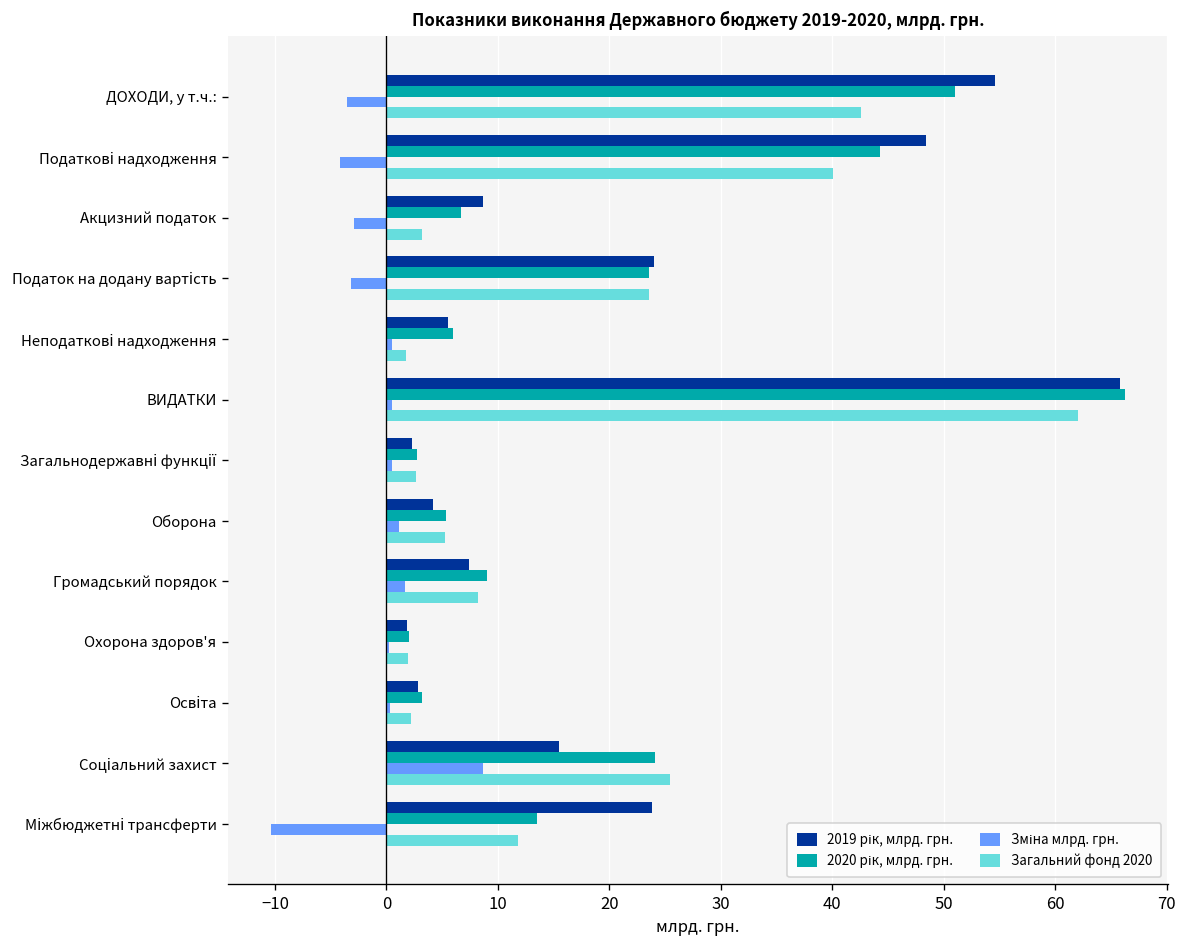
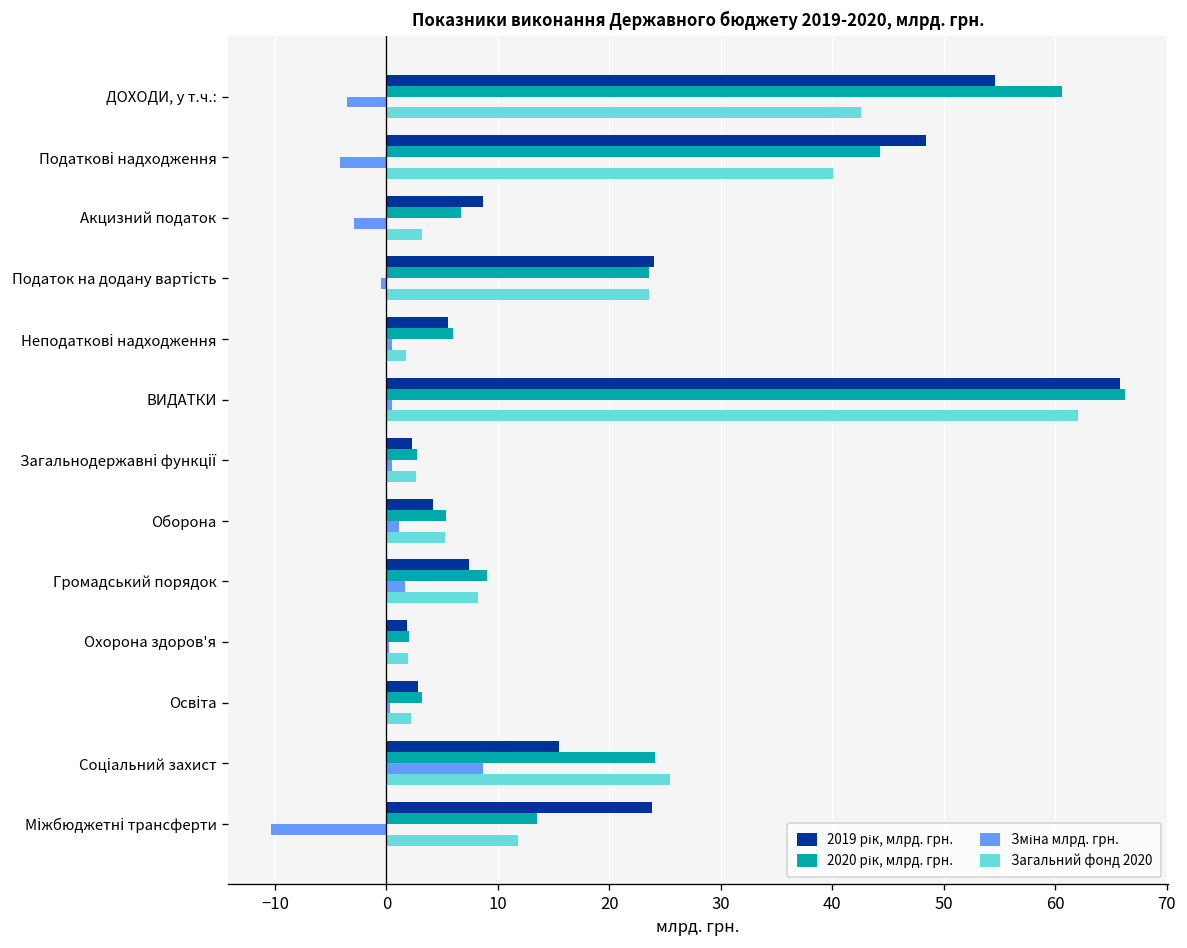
2020 рік, млрд. грн., ДОХОДИ, у т.ч.:: 51 -> 61
Зміна млрд. грн., Податок на додану вартість: -3 -> 0
